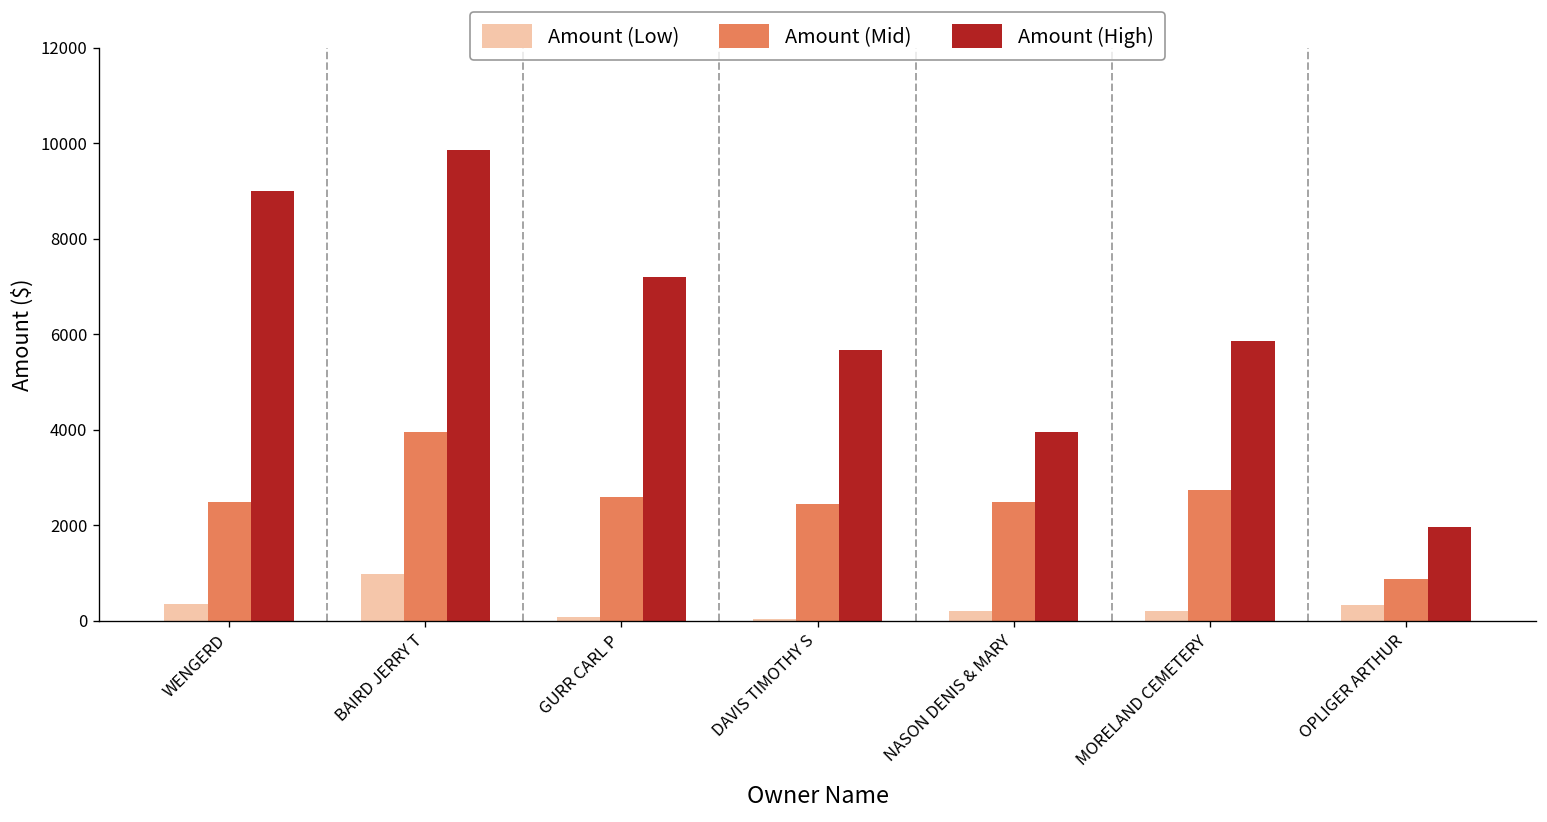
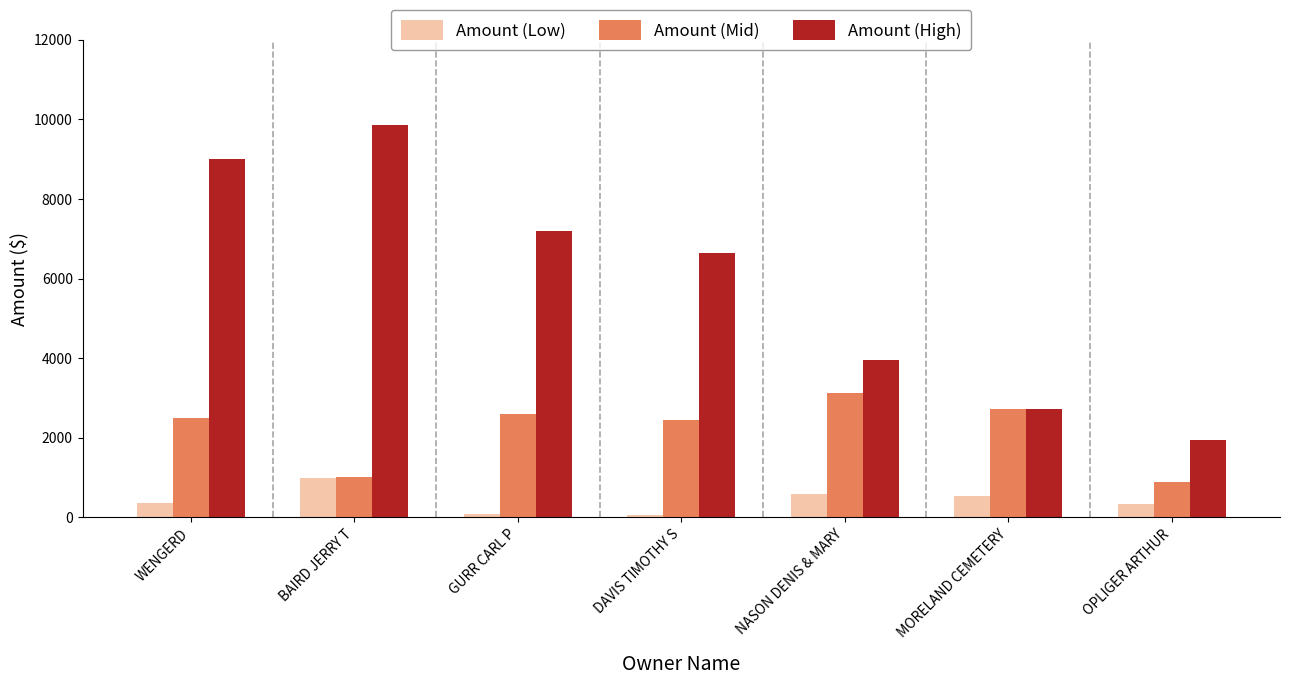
Amount (Mid), BAIRD JERRY T: 4000 -> 1000
Amount (High), DAVIS TIMOTHY S: 5700 -> 6600
Amount (Low), NASON DENIS & MARY: 200 -> 600
Amount (Mid), NASON DENIS & MARY: 2500 -> 3100
Amount (Low), MORELAND CEMETERY: 200 -> 500
Amount (High), MORELAND CEMETERY: 5900 -> 2700
